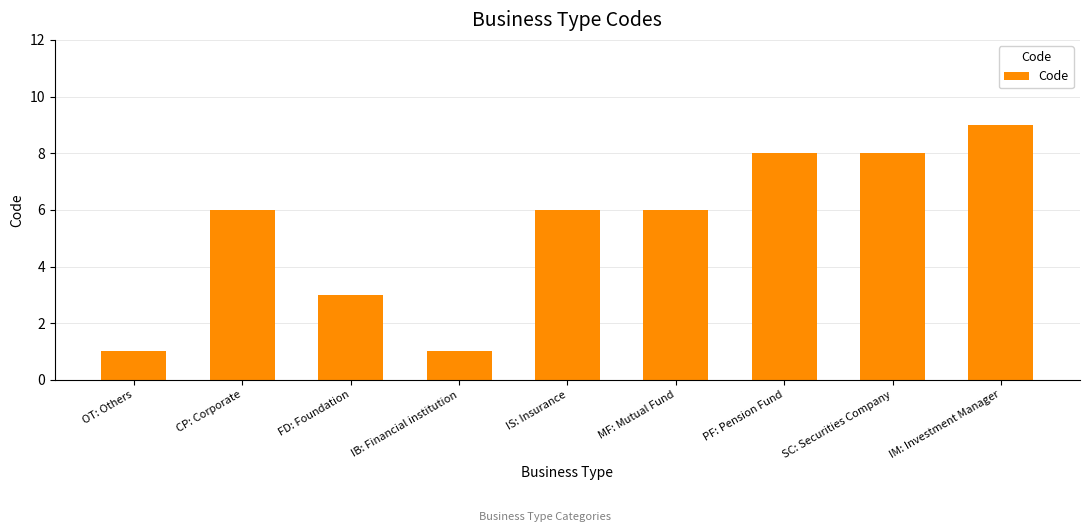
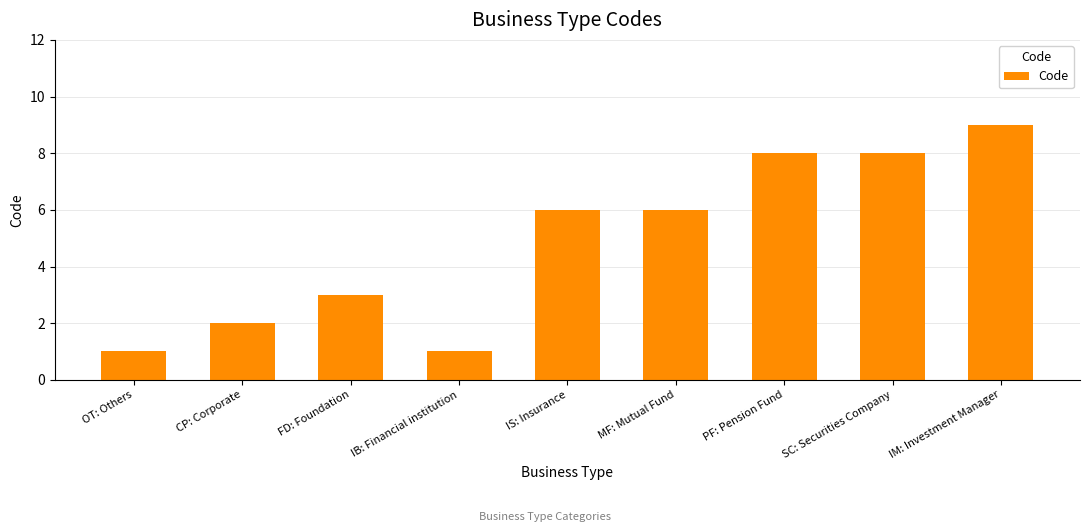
CP: Corporate: 6 -> 2
